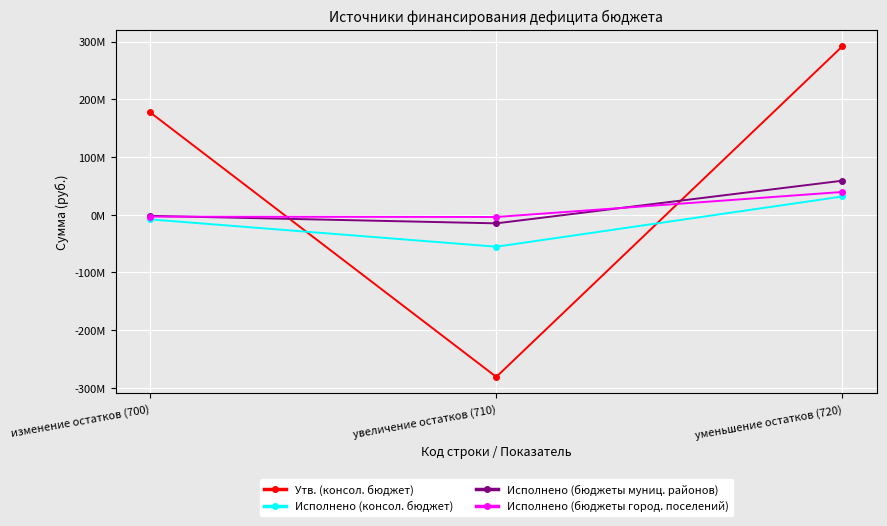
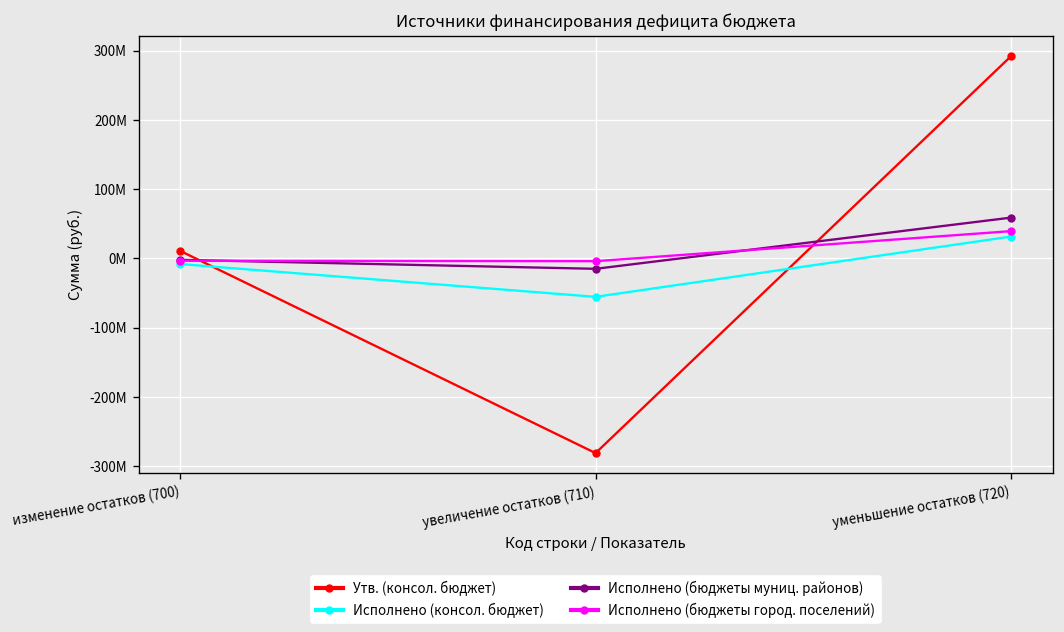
Утв. (консол. бюджет), изменение остатков (700): 180000000 -> 10000000
